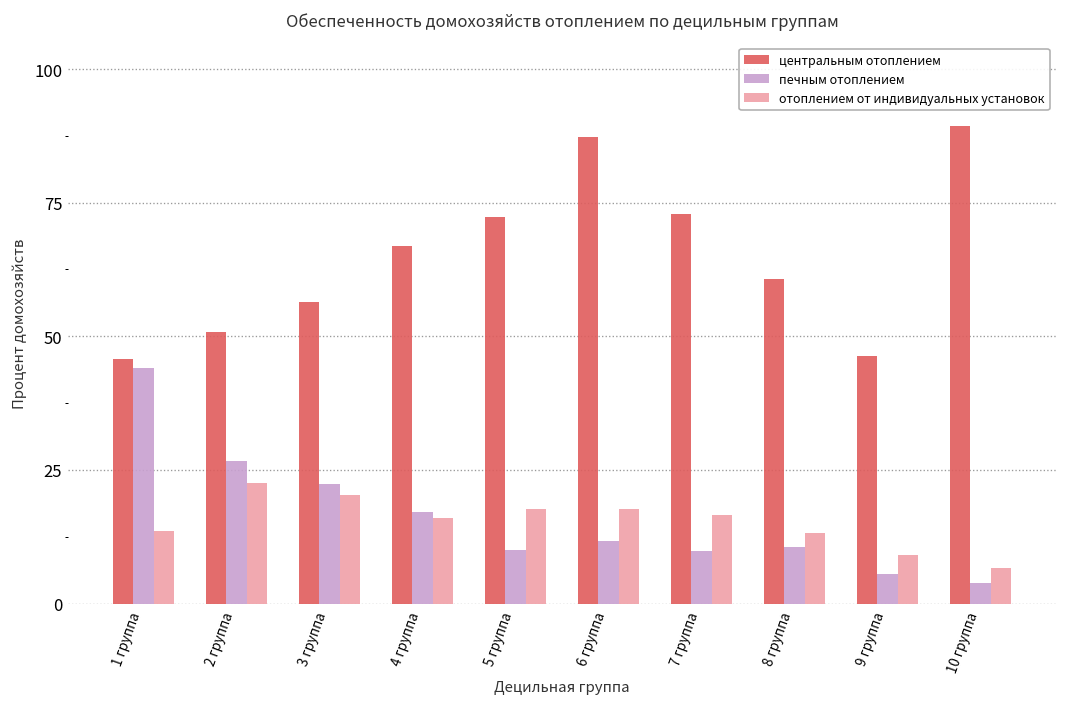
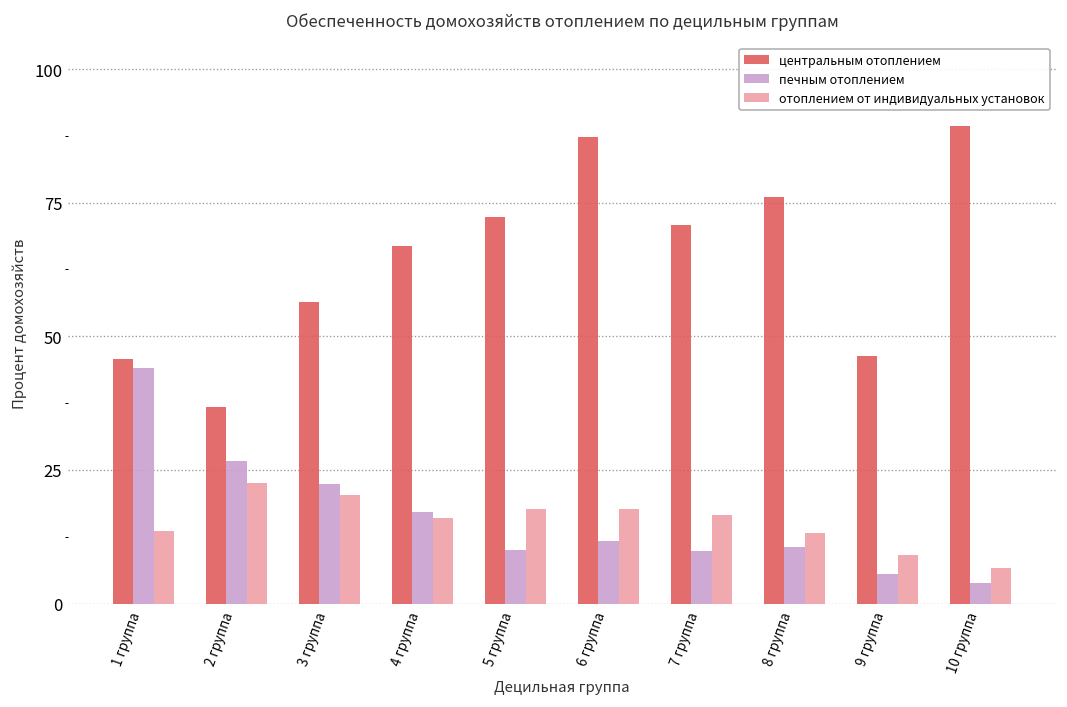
центральным отоплением, 2 группа: 51 -> 37
центральным отоплением, 7 группа: 73 -> 71
центральным отоплением, 8 группа: 61 -> 76
